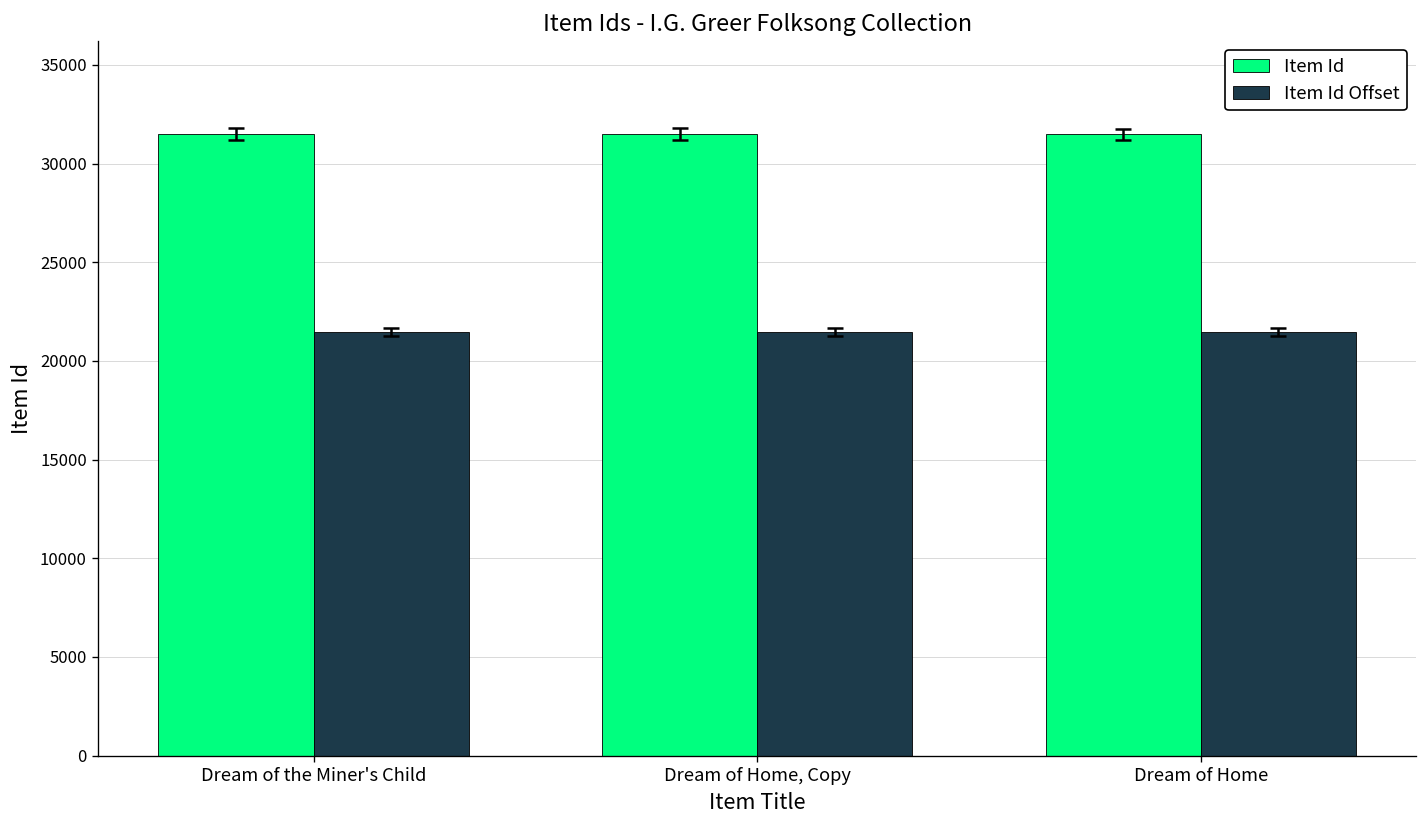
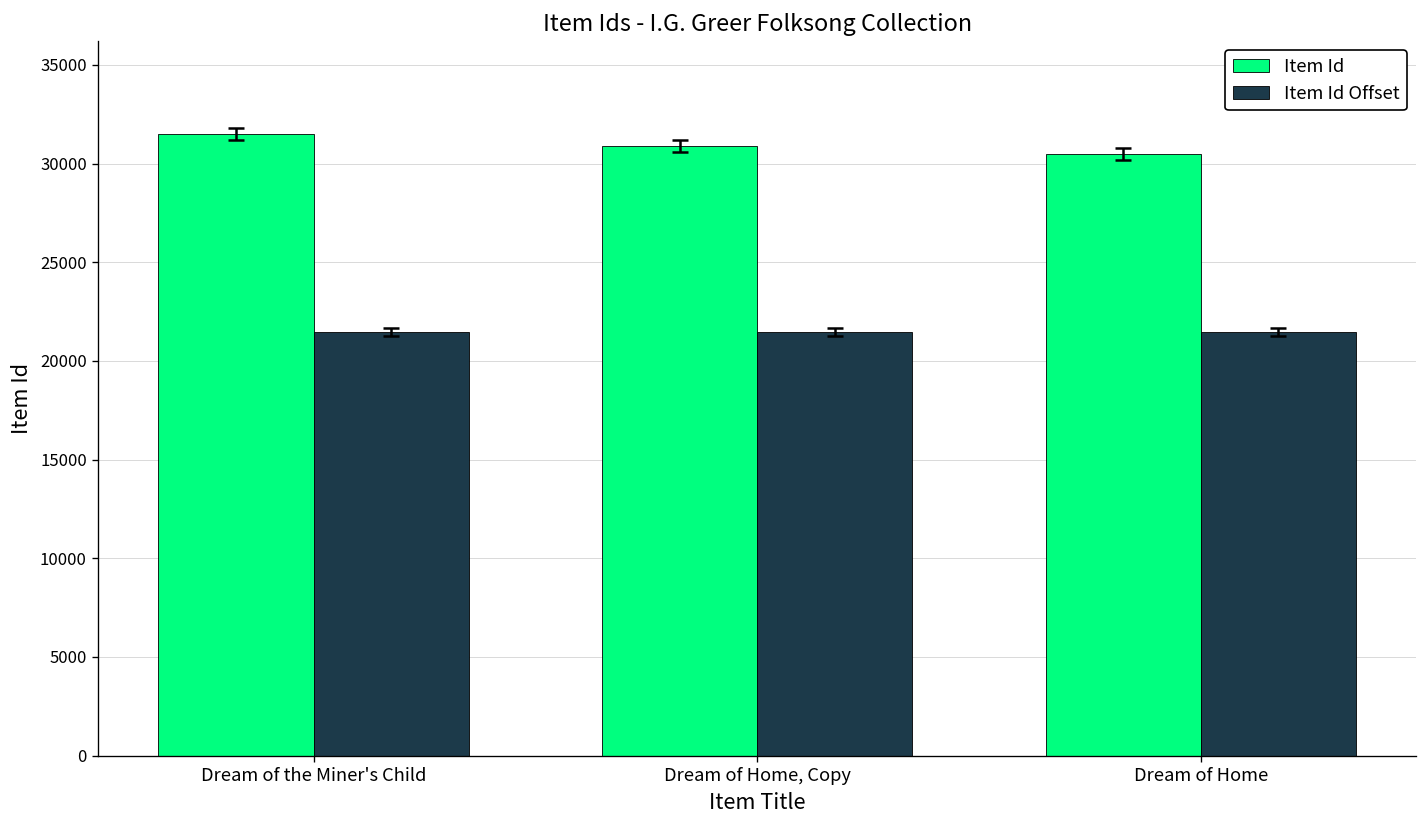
Item Id, Dream of Home, Copy: 31500 -> 30900
Item Id, Dream of Home: 31500 -> 30500
